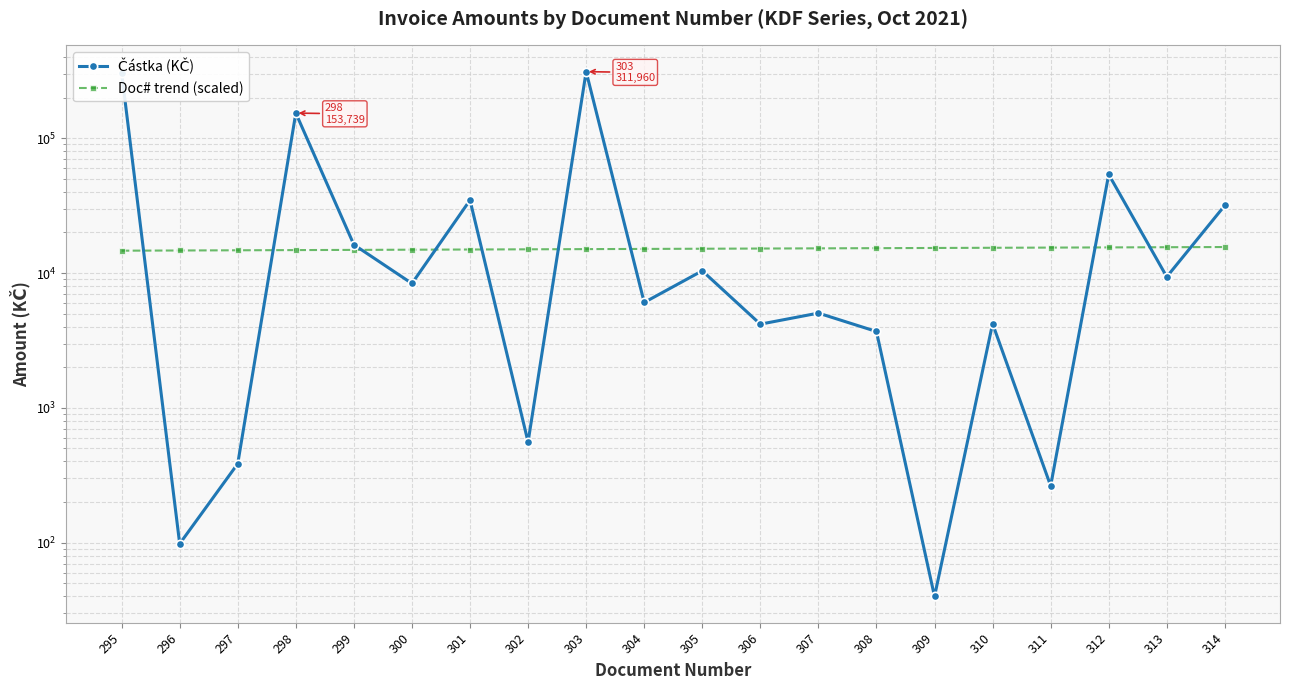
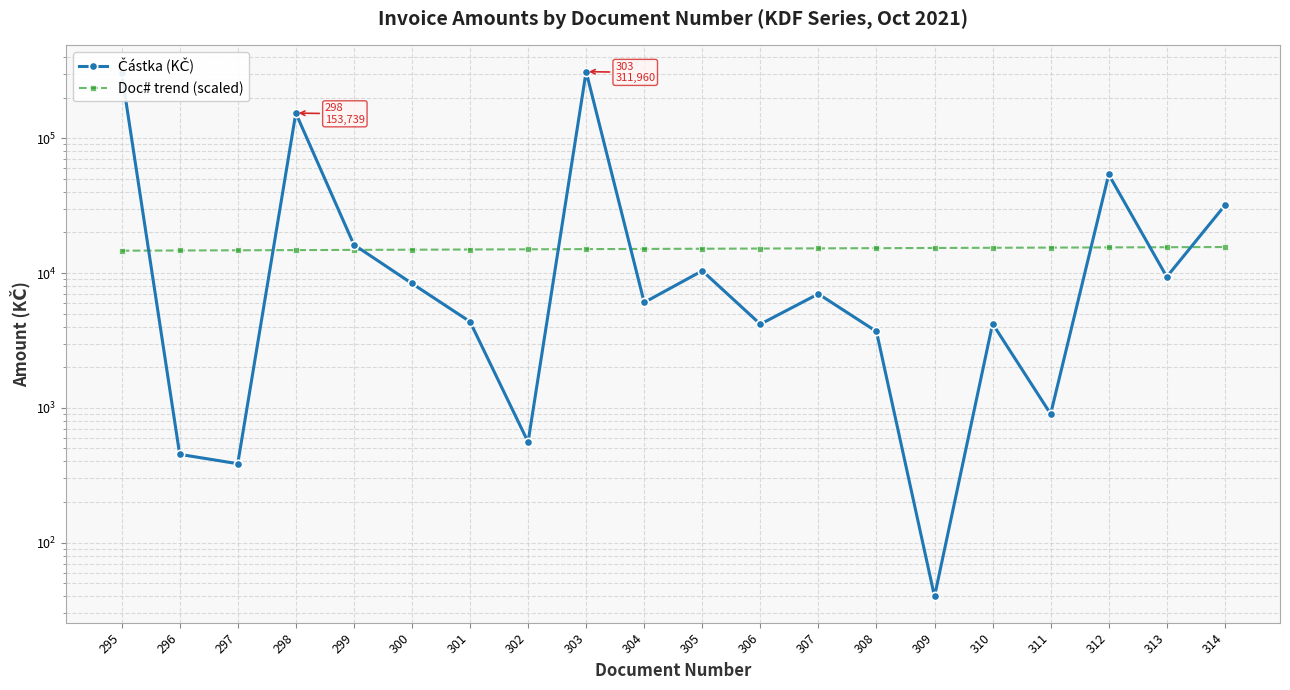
Částka (KČ), 296: 100 -> 450
Částka (KČ), 301: 35000 -> 4400
Částka (KČ), 307: 5000 -> 7000
Částka (KČ), 311: 260 -> 900
